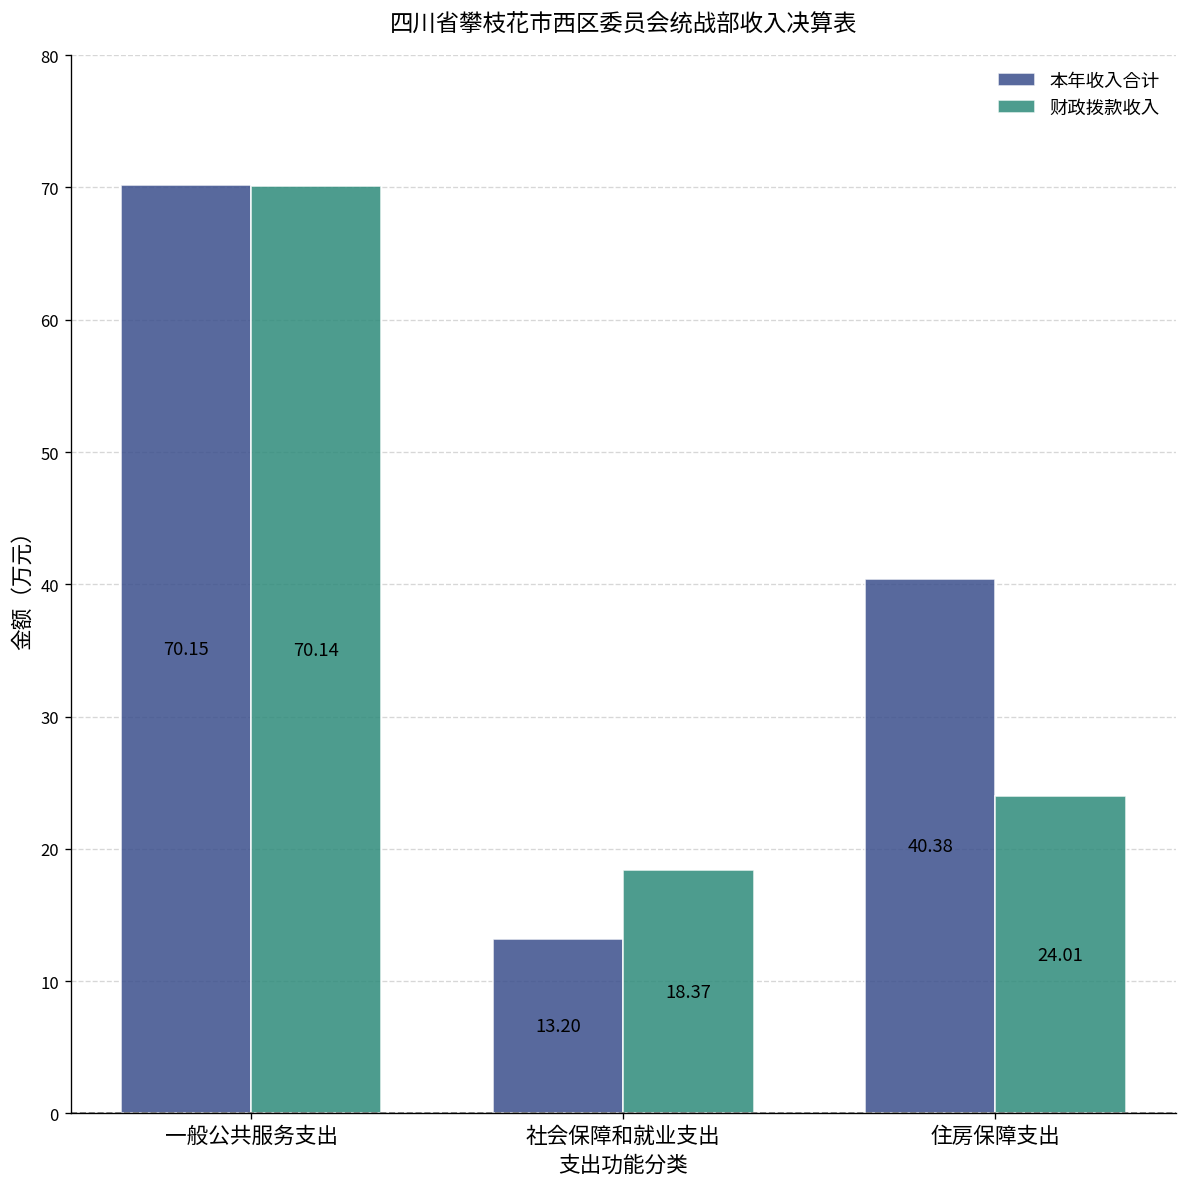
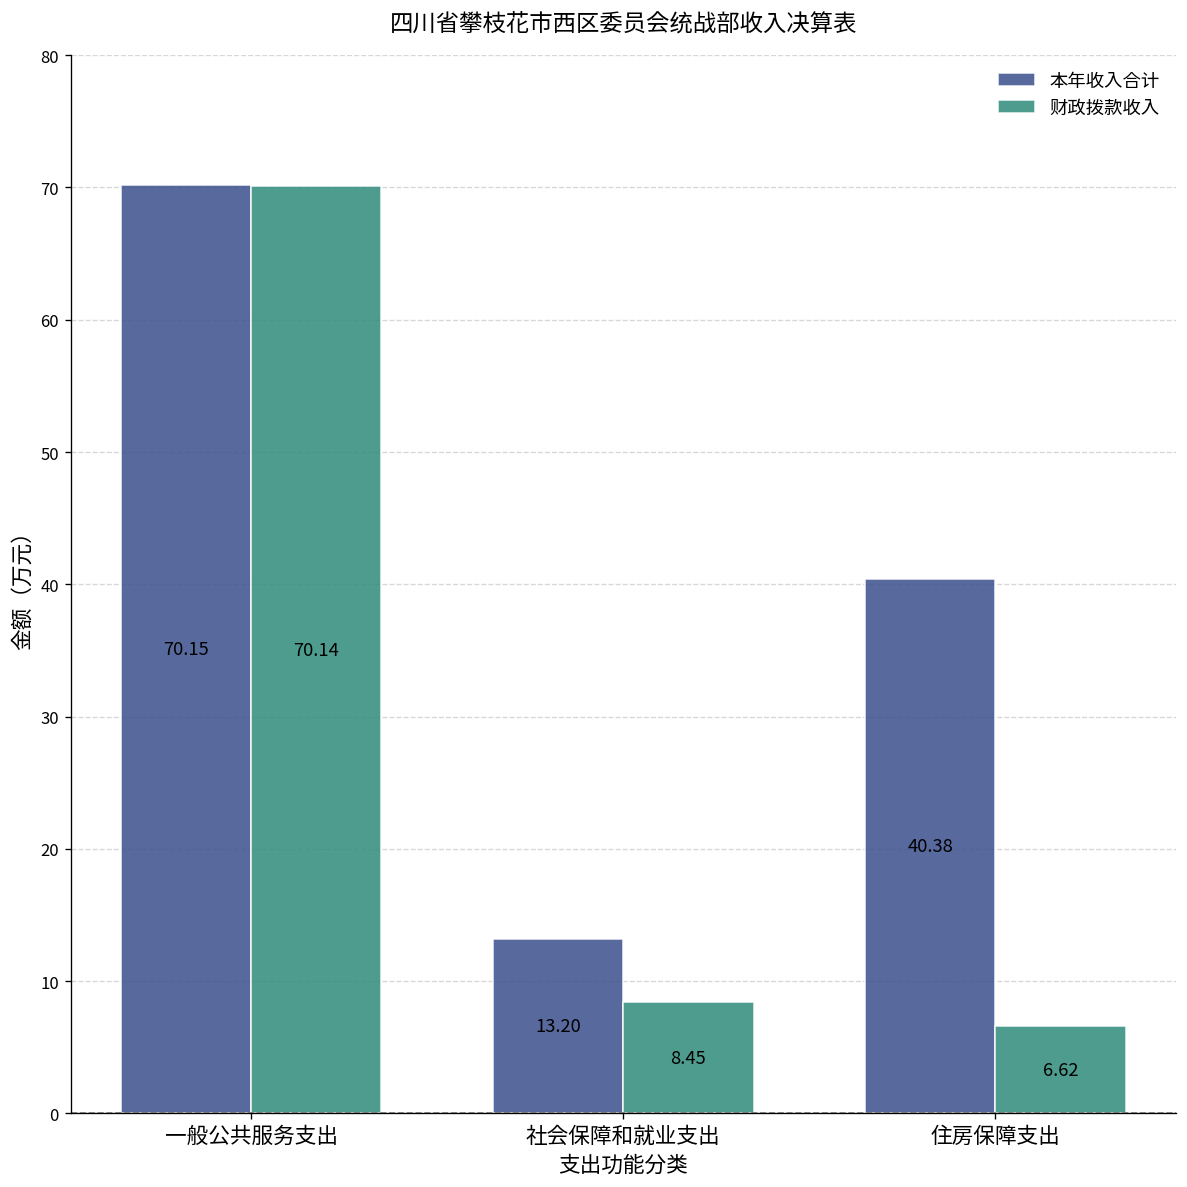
财政拨款收入, 社会保障和就业支出: 18.37 -> 8.45
财政拨款收入, 住房保障支出: 24.01 -> 6.62
